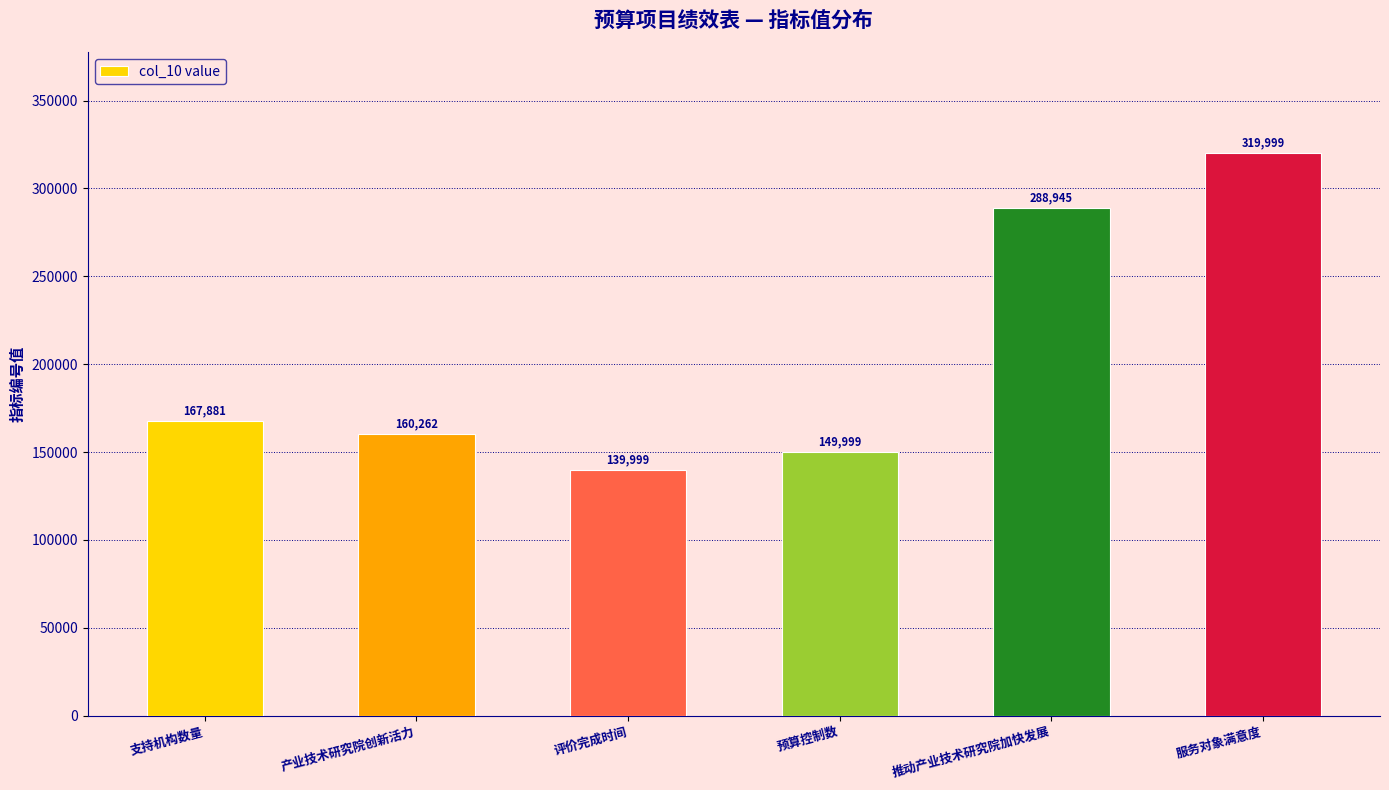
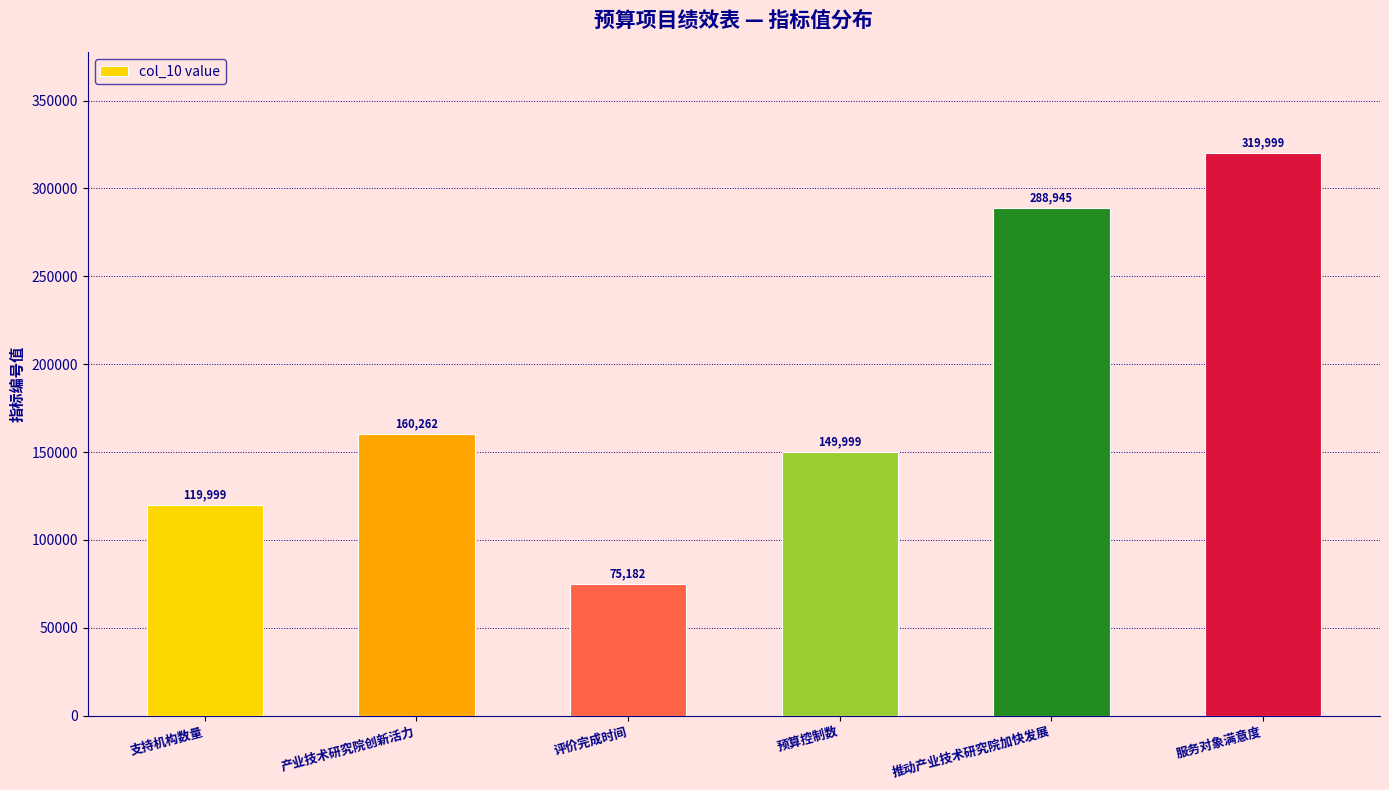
支持机构数量: 167,881 -> 119,999
评价完成时间: 139,999 -> 75,182
